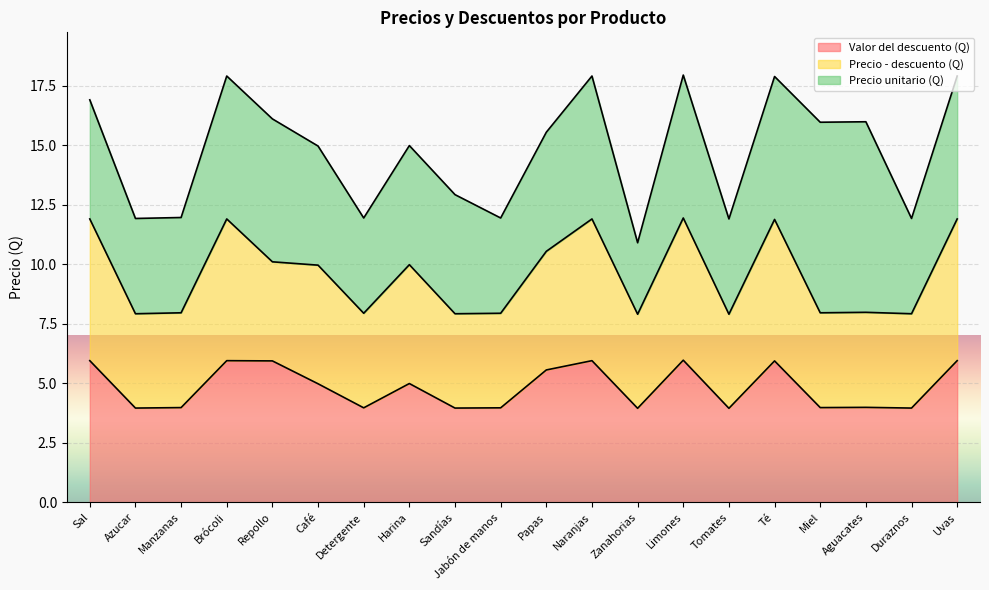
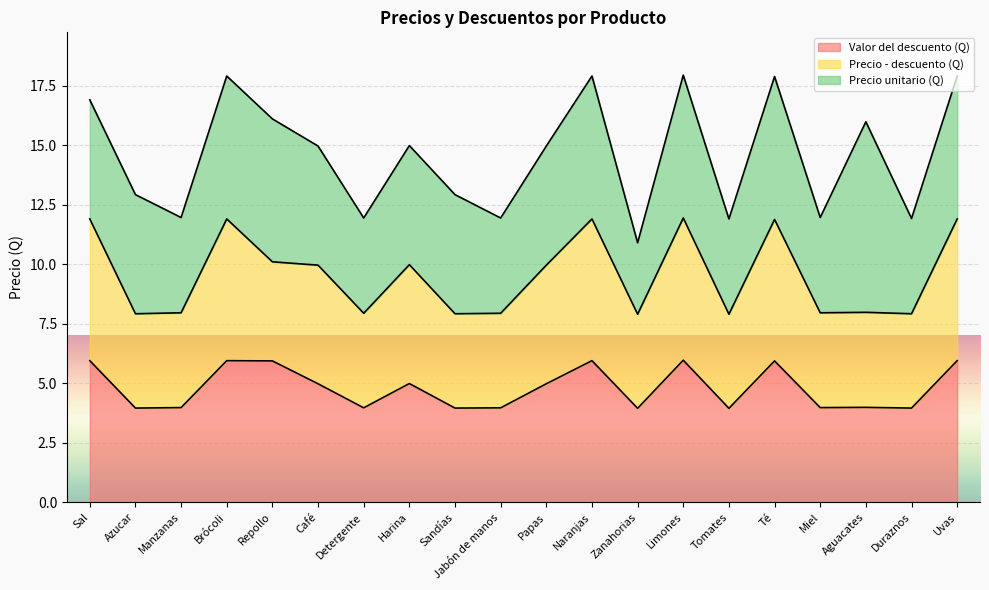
Precio unitario (Q), Azucar: 4 -> 5
Valor del descuento (Q), Papas: 5.6 -> 5.0
Precio unitario (Q), Miel: 8 -> 4
